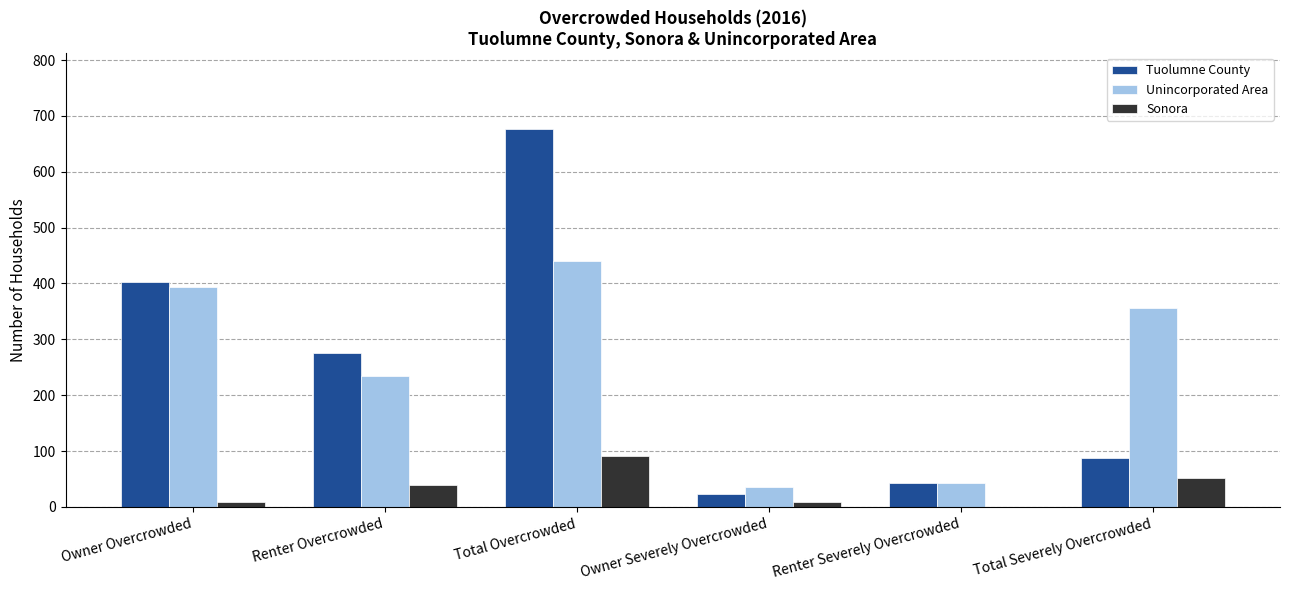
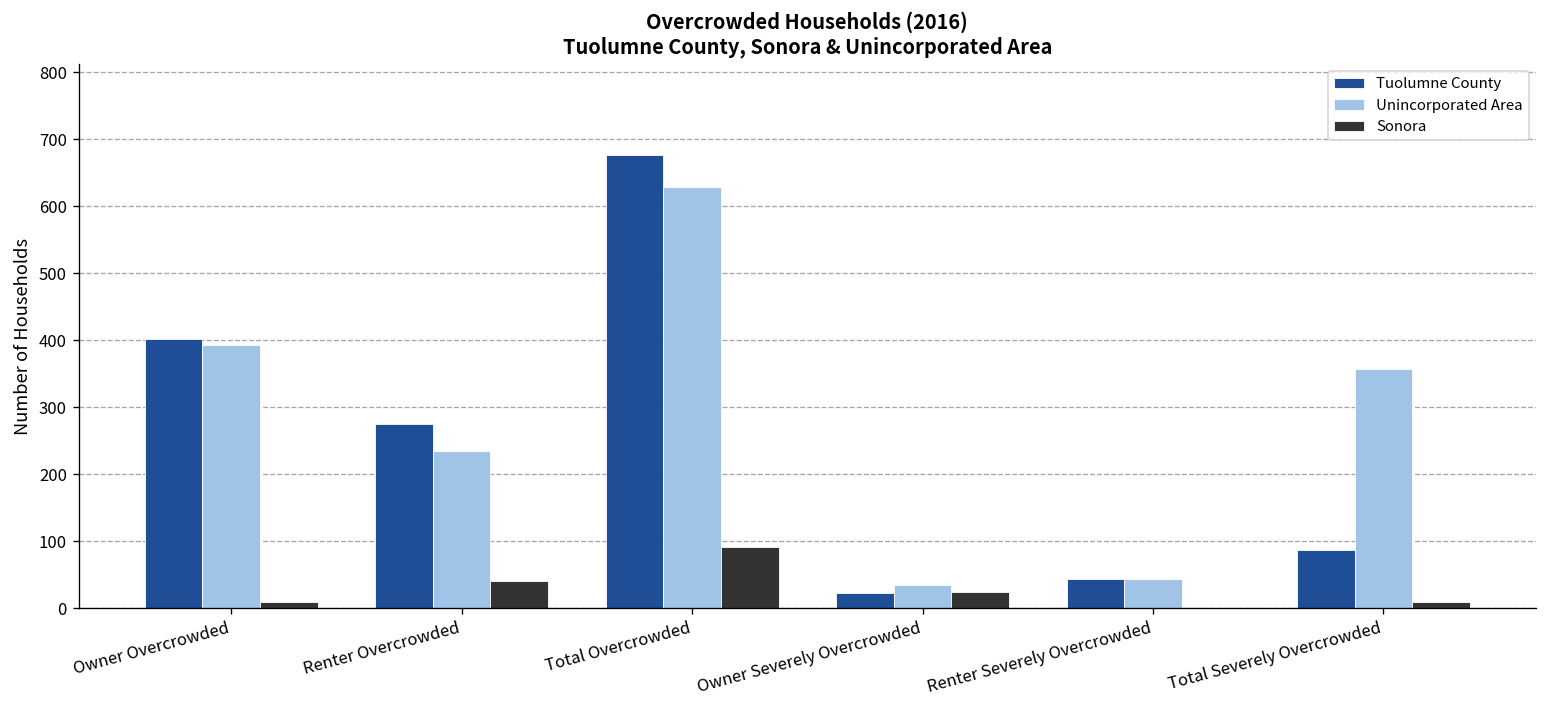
Unincorporated Area, Total Overcrowded: 440 -> 630
Sonora, Owner Severely Overcrowded: 10 -> 20
Sonora, Total Severely Overcrowded: 50 -> 10
